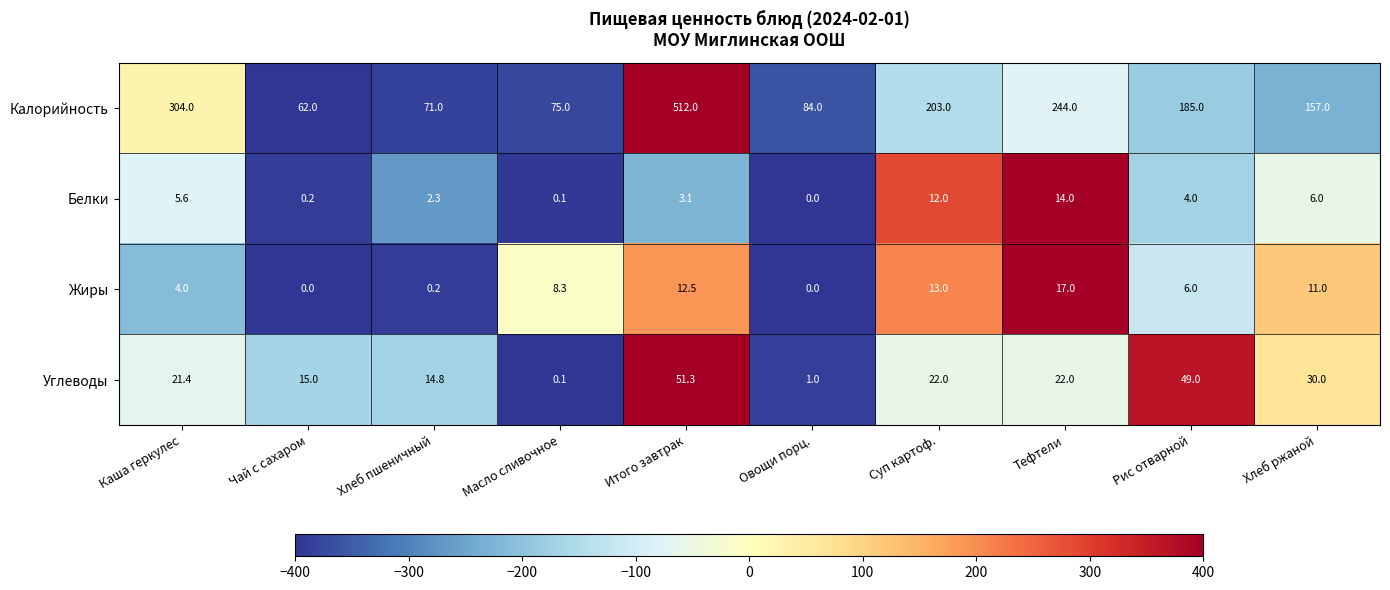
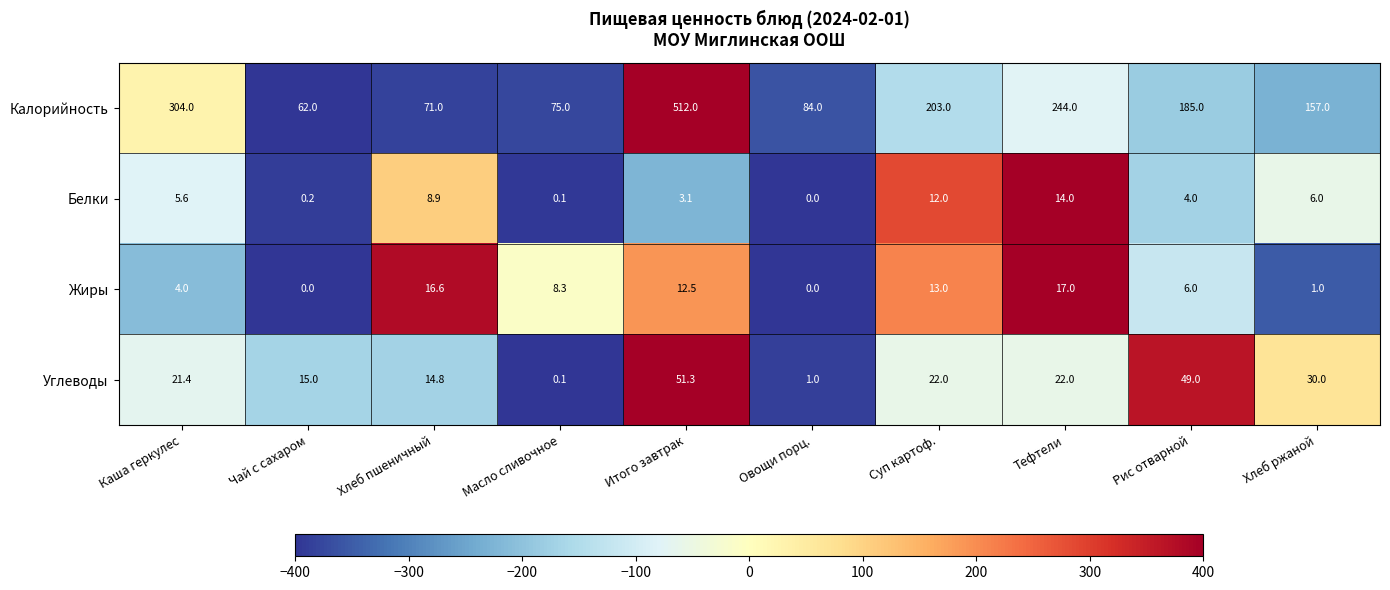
Белки, Хлеб пшеничный: 2.3 -> 8.9
Жиры, Хлеб пшеничный: 0.2 -> 16.6
Жиры, Хлеб ржаной: 11.0 -> 1.0
